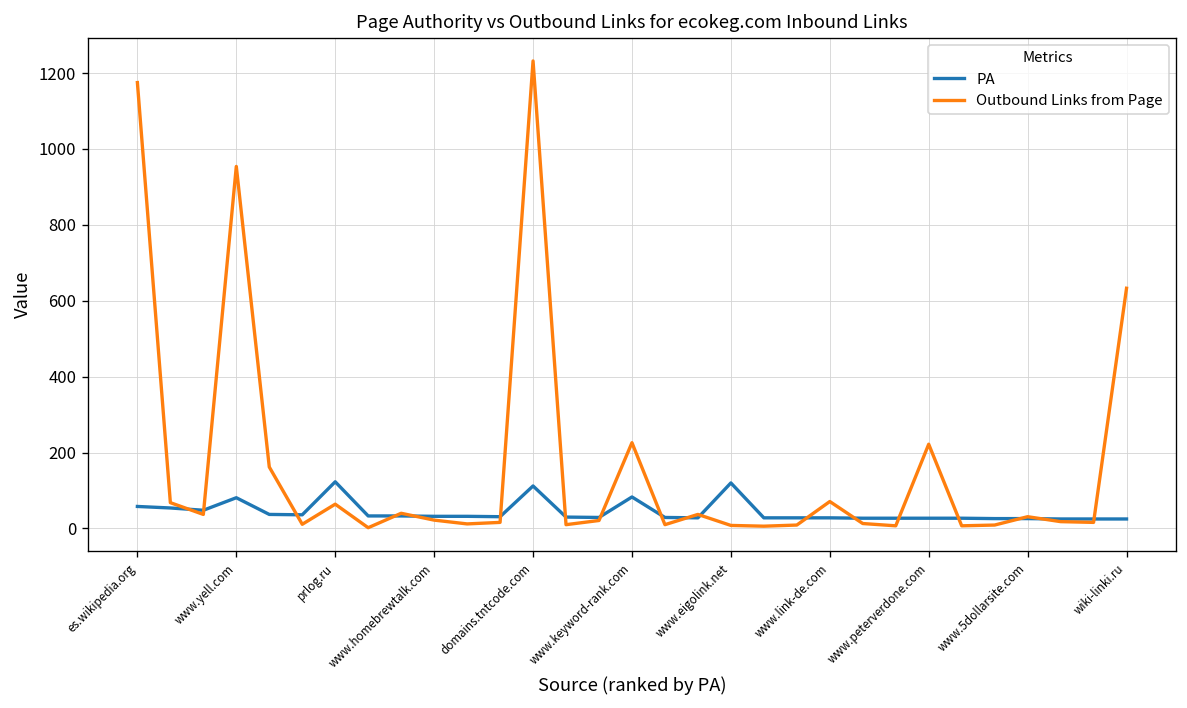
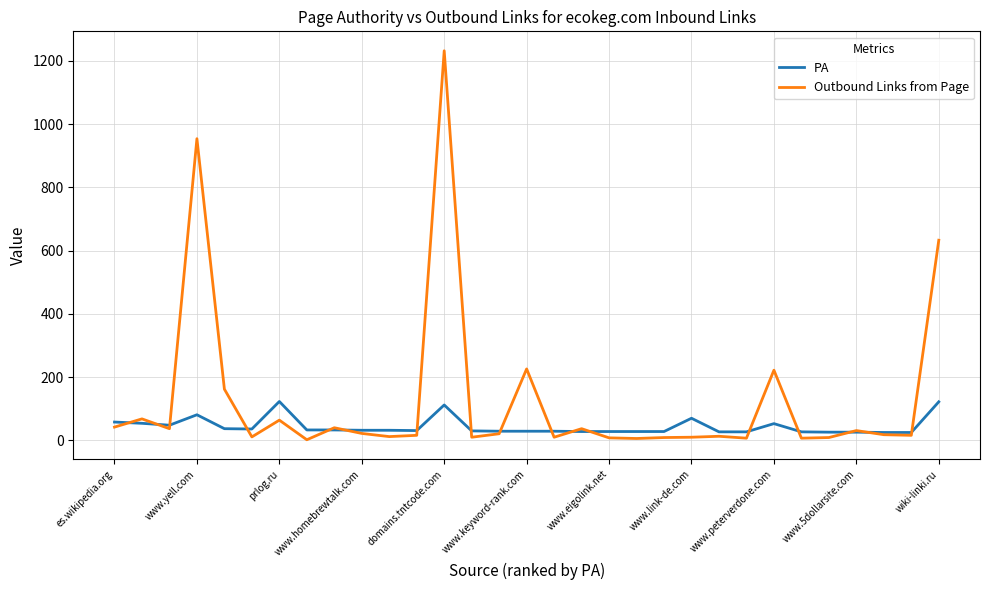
Outbound Links from Page, es.wikipedia.org: 1180 -> 40
PA, www.keyword-rank.com: 80 -> 30
PA, www.eigolink.net: 120 -> 30
PA, www.link-de.com: 30 -> 70
Outbound Links from Page, www.link-de.com: 70 -> 10
PA, www.peterverdone.com: 30 -> 50
PA, wiki-linki.ru: 30 -> 120
